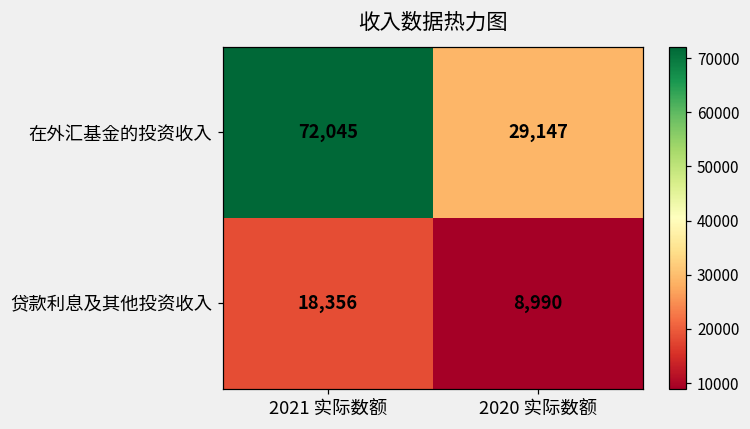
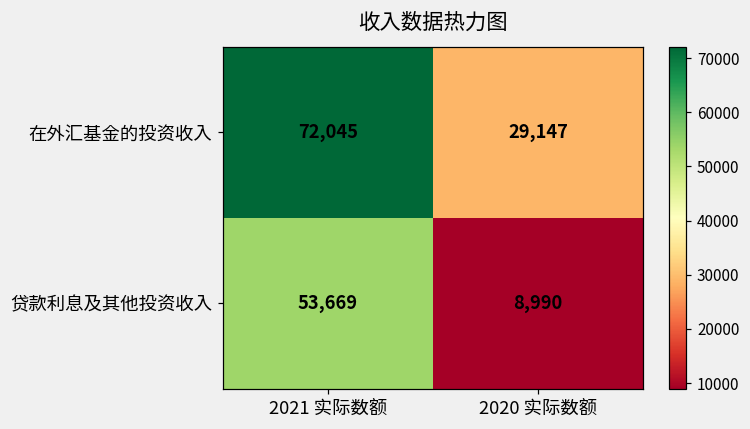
贷款利息及其他投资收入, 2021 实际数额: 18,356 -> 53,669
